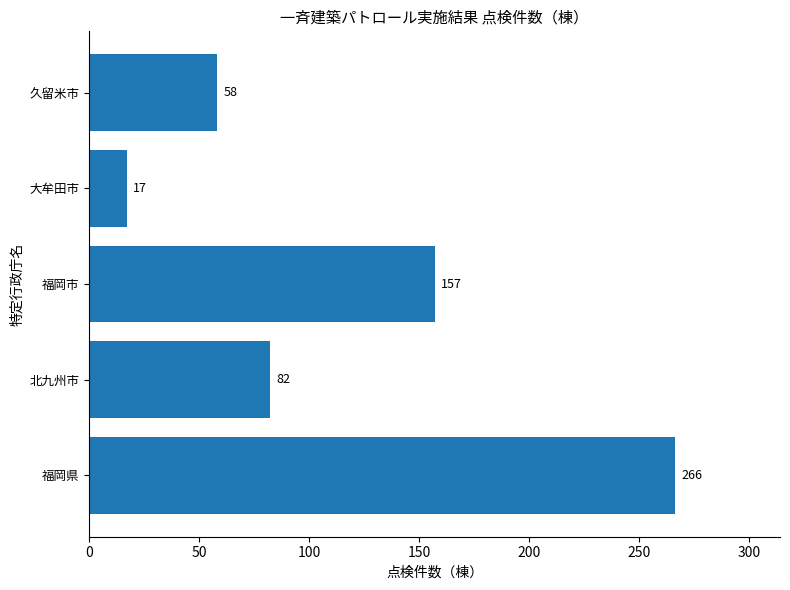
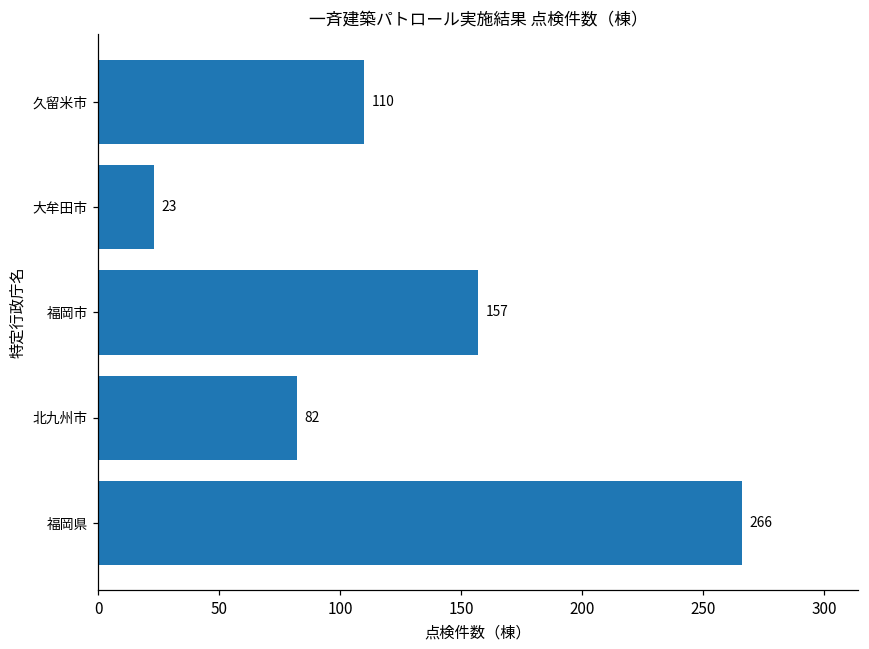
久留米市: 58 -> 110
大牟田市: 17 -> 23
